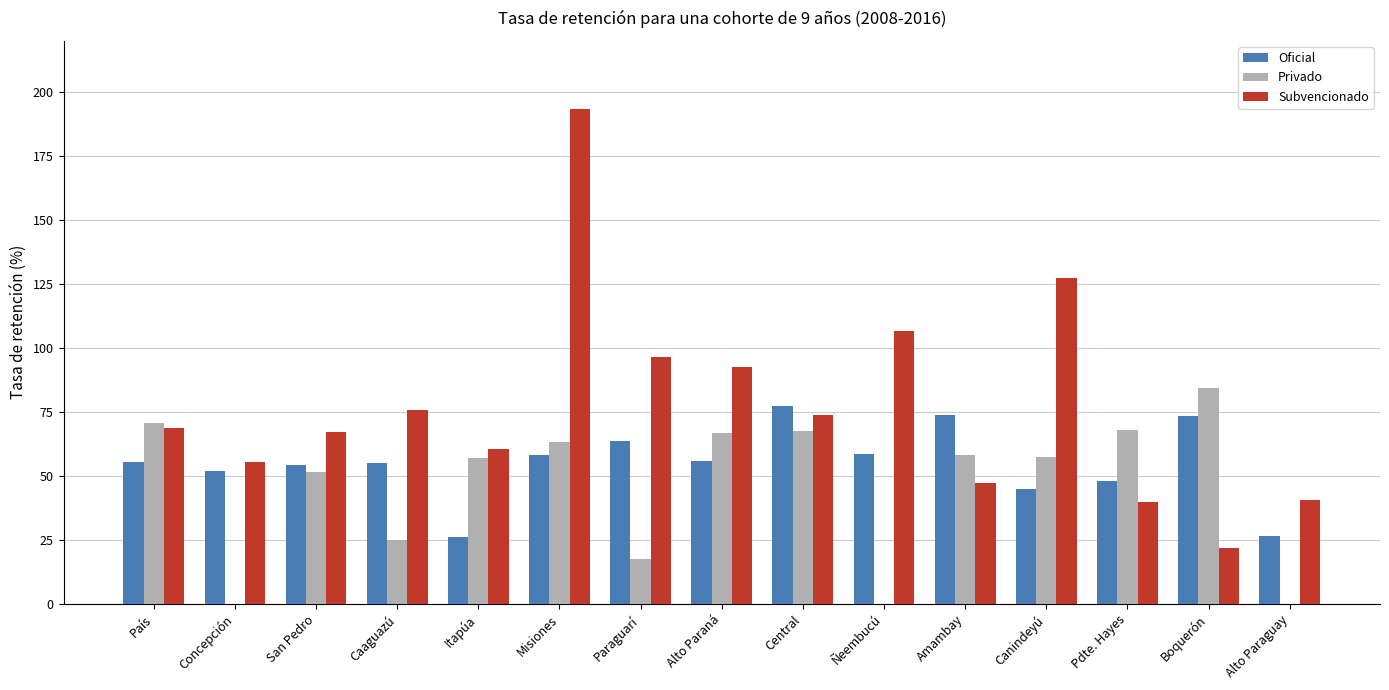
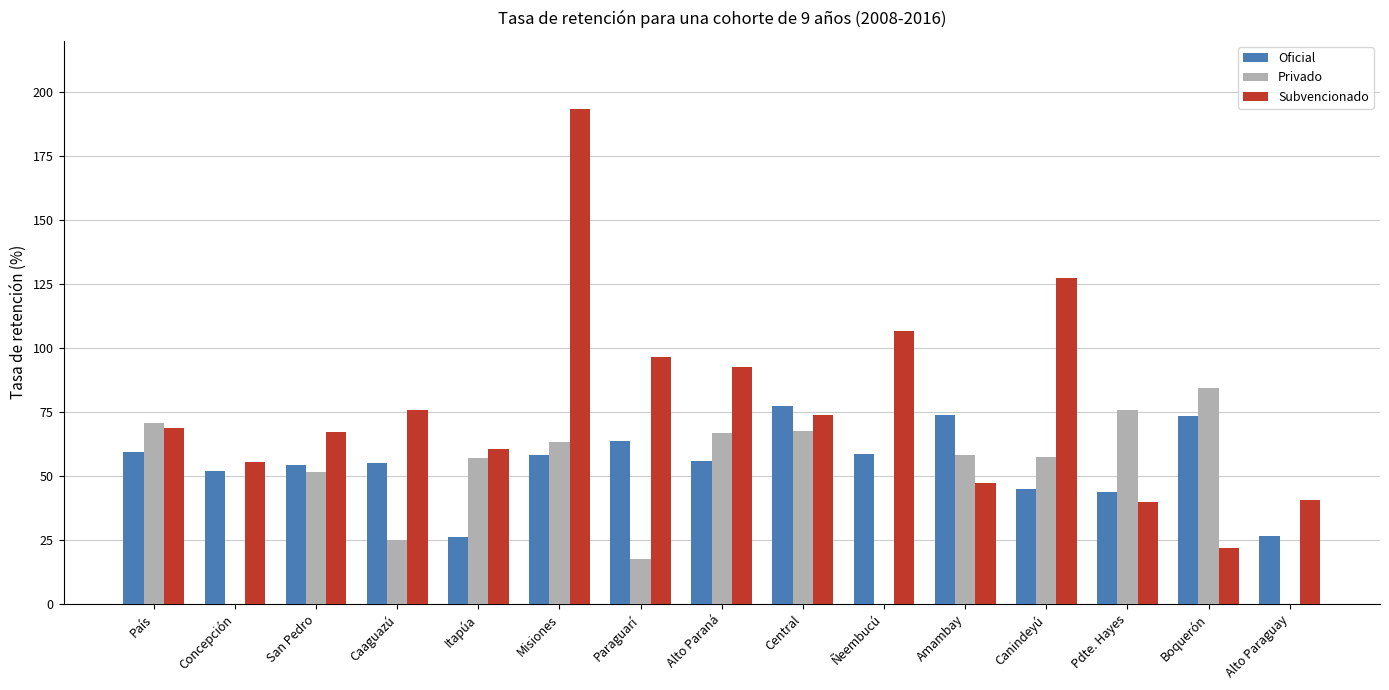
Oficial, País: 56 -> 59
Oficial, Pdte. Hayes: 48 -> 44
Privado, Pdte. Hayes: 68 -> 76
